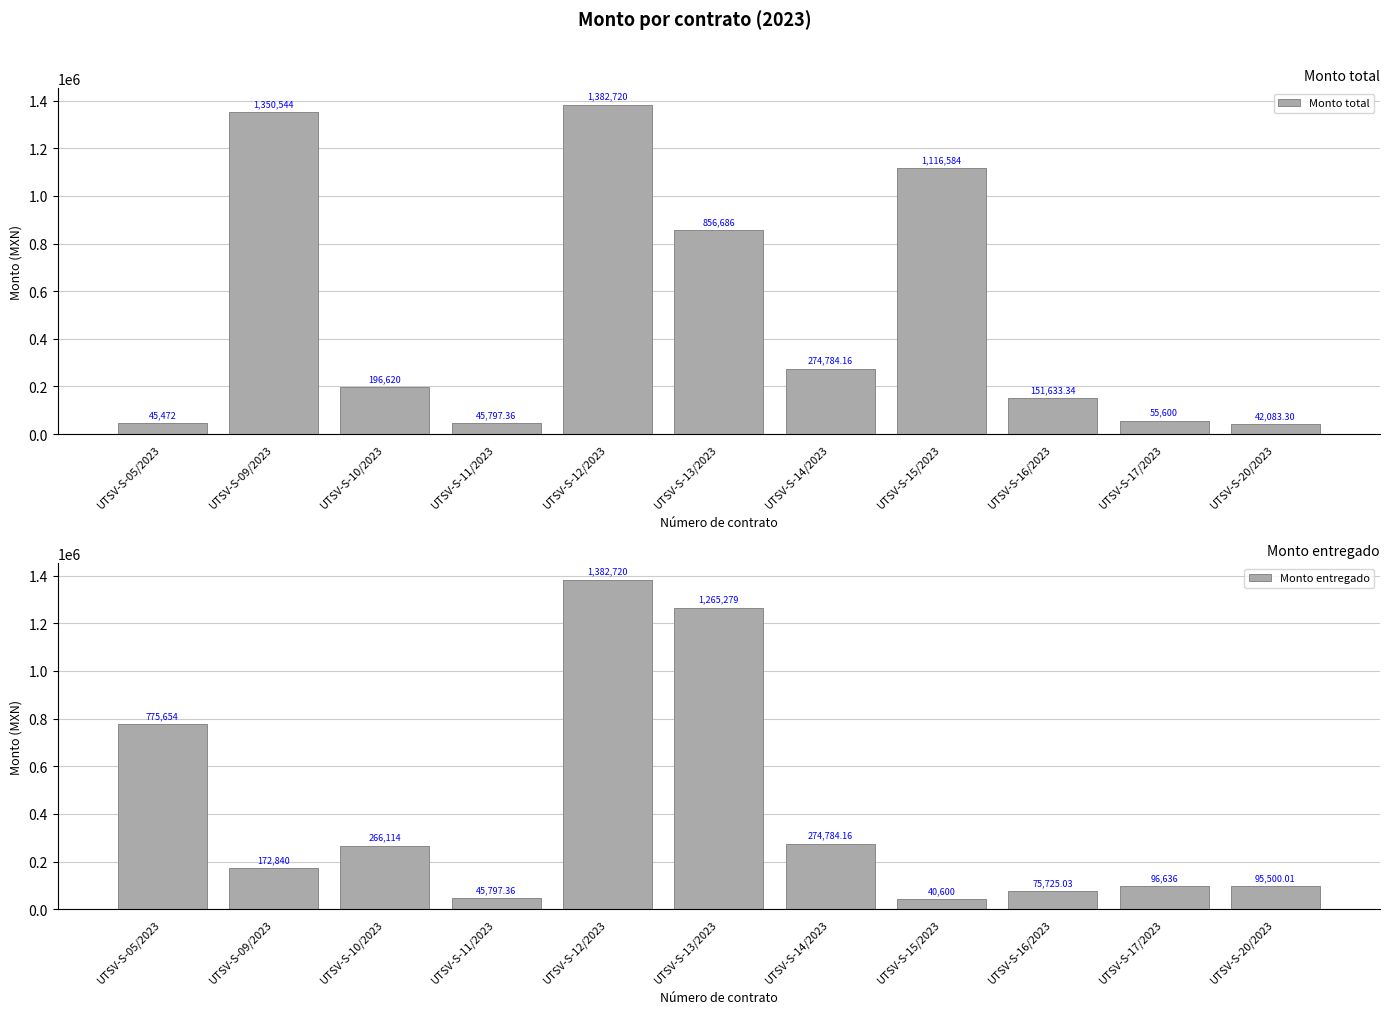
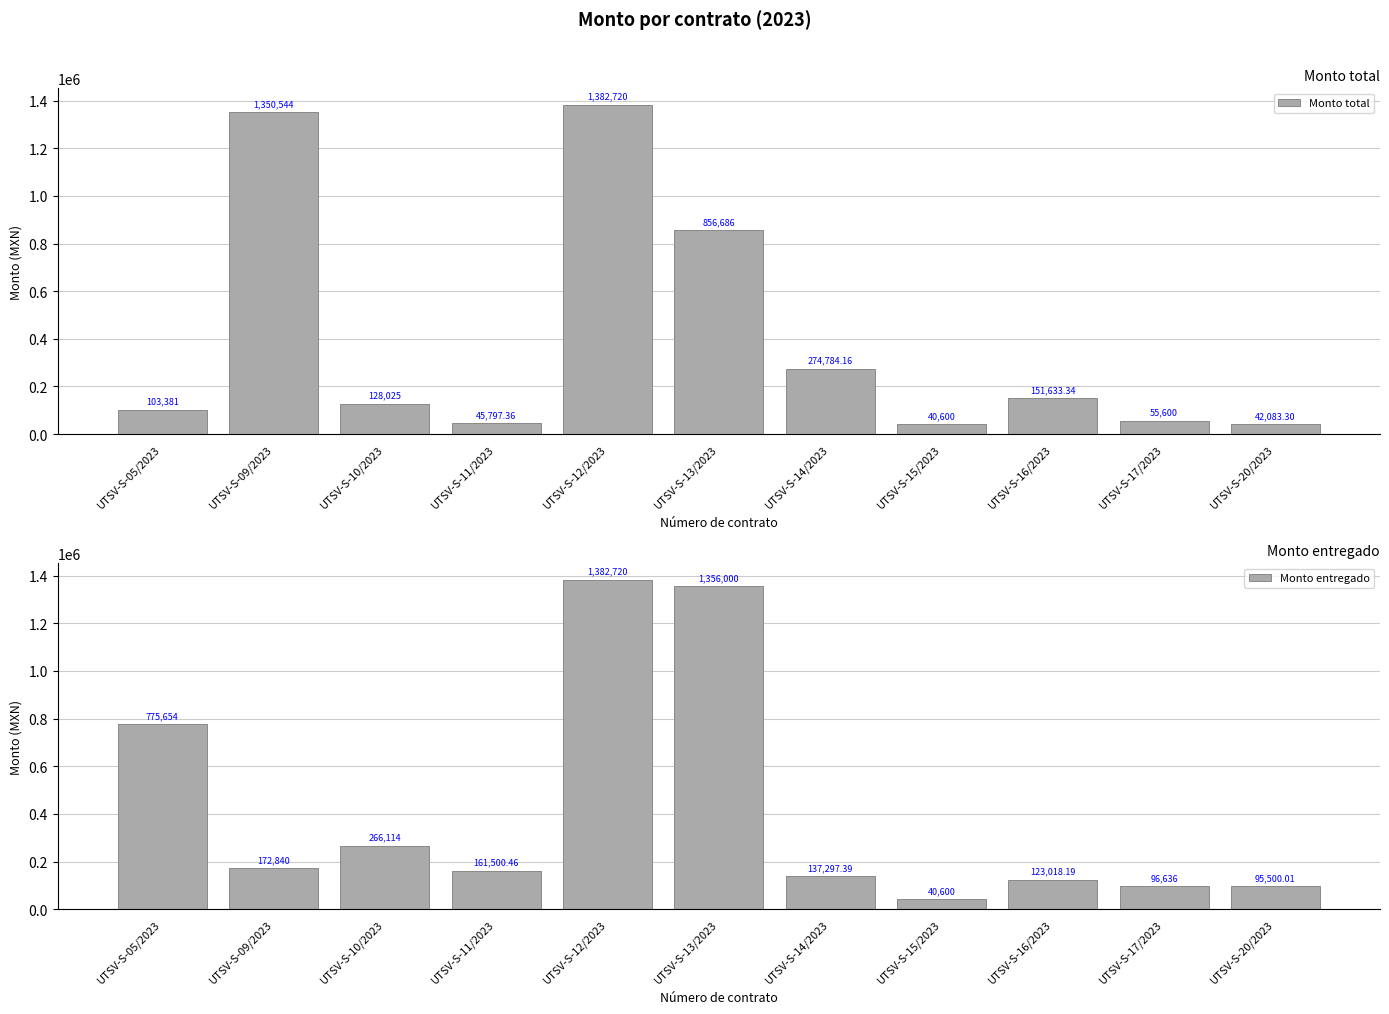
Monto total, UTSV-S-05/2023: 45,472 -> 103,381
Monto total, UTSV-S-10/2023: 196,620 -> 128,025
Monto total, UTSV-S-15/2023: 1,116,584 -> 40,600
Monto entregado, UTSV-S-11/2023: 45,797.36 -> 161,500.46
Monto entregado, UTSV-S-13/2023: 1,265,279 -> 1,356,000
Monto entregado, UTSV-S-14/2023: 274,784.16 -> 137,297.39
Monto entregado, UTSV-S-16/2023: 75,725.03 -> 123,018.19
